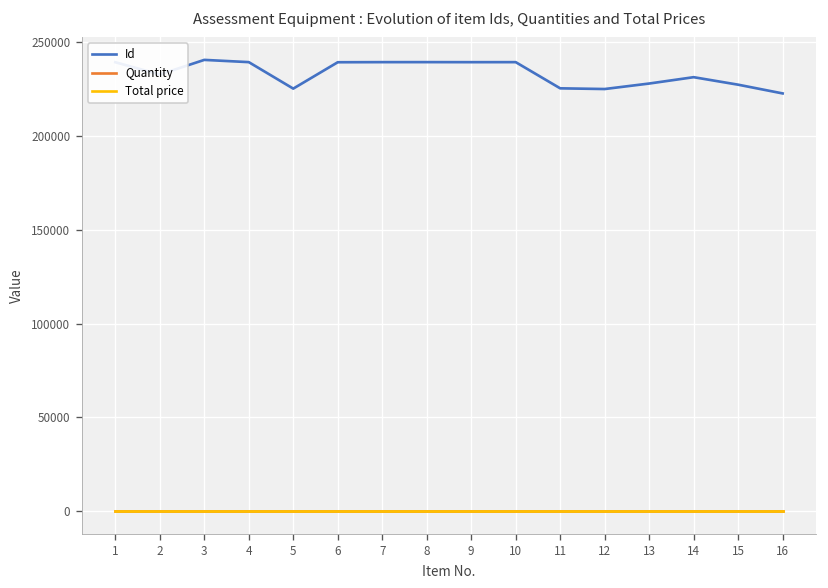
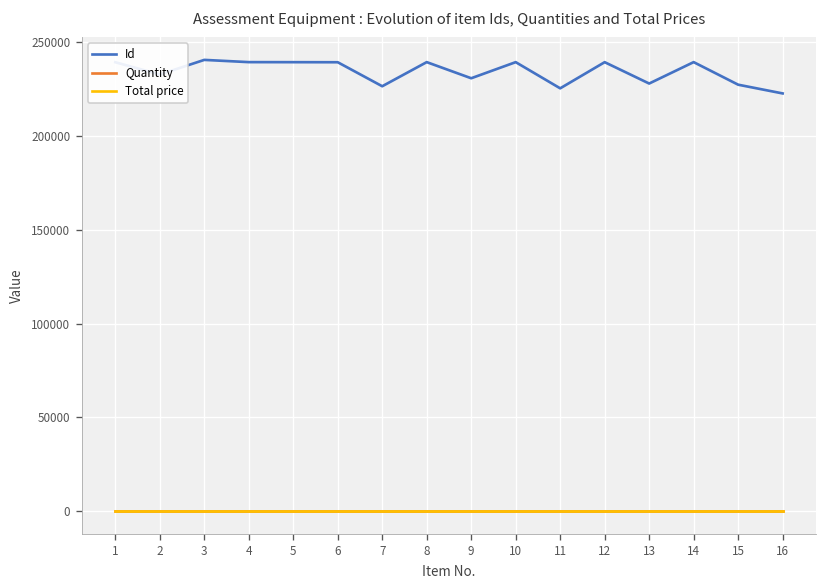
Id, 5: 225000 -> 239000
Id, 7: 239000 -> 227000
Id, 9: 239000 -> 231000
Id, 12: 225000 -> 239000
Id, 14: 231000 -> 239000
